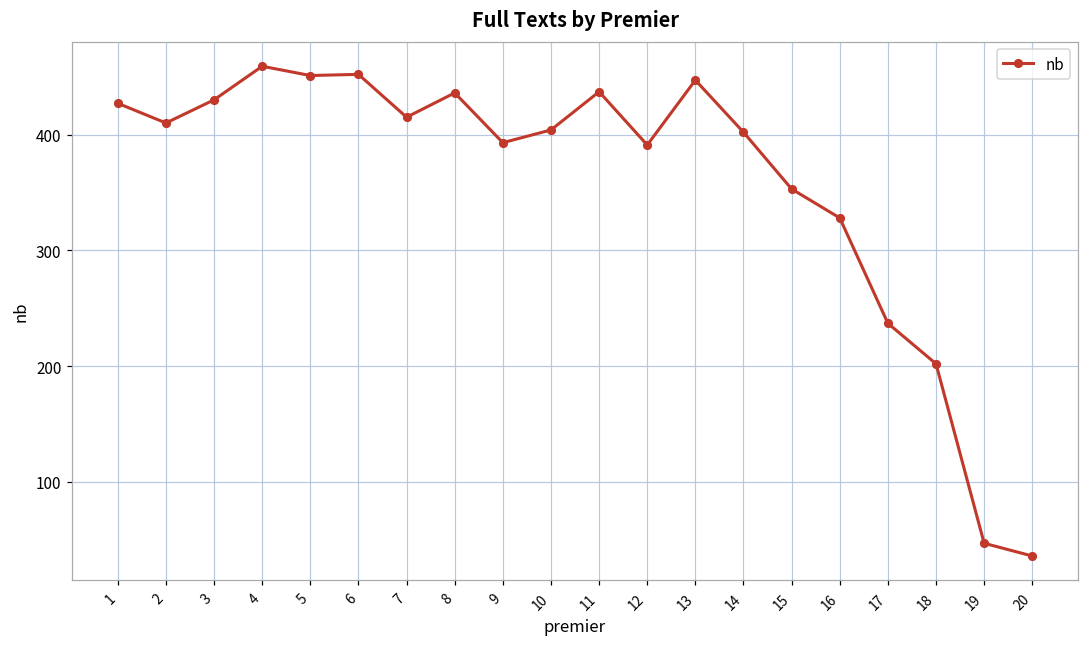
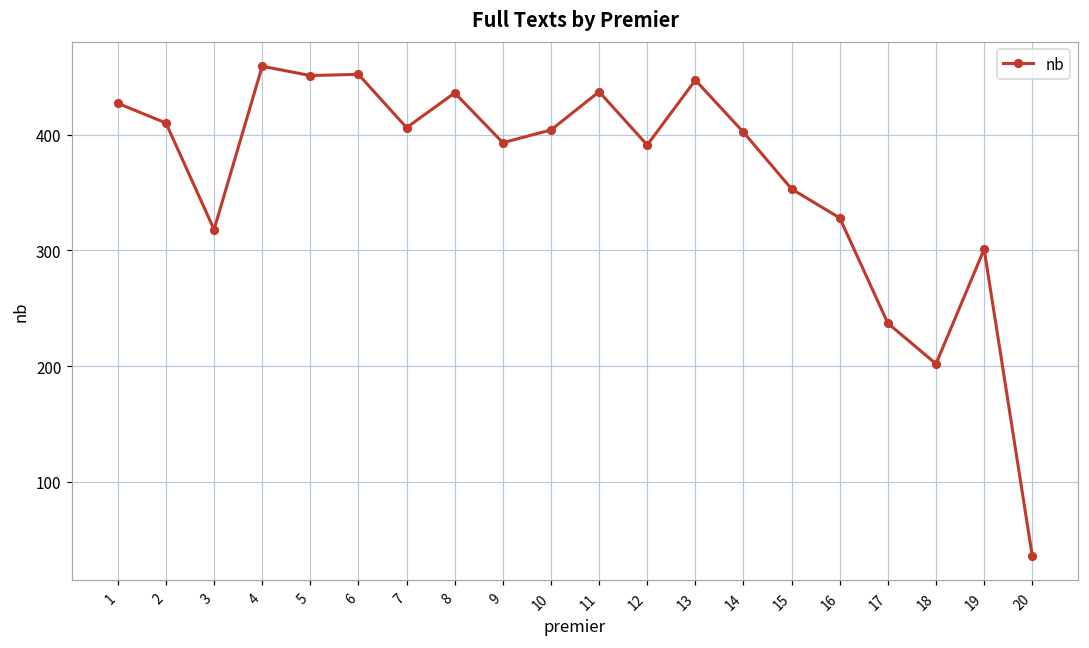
3: 430 -> 318
7: 415 -> 406
19: 47 -> 301
